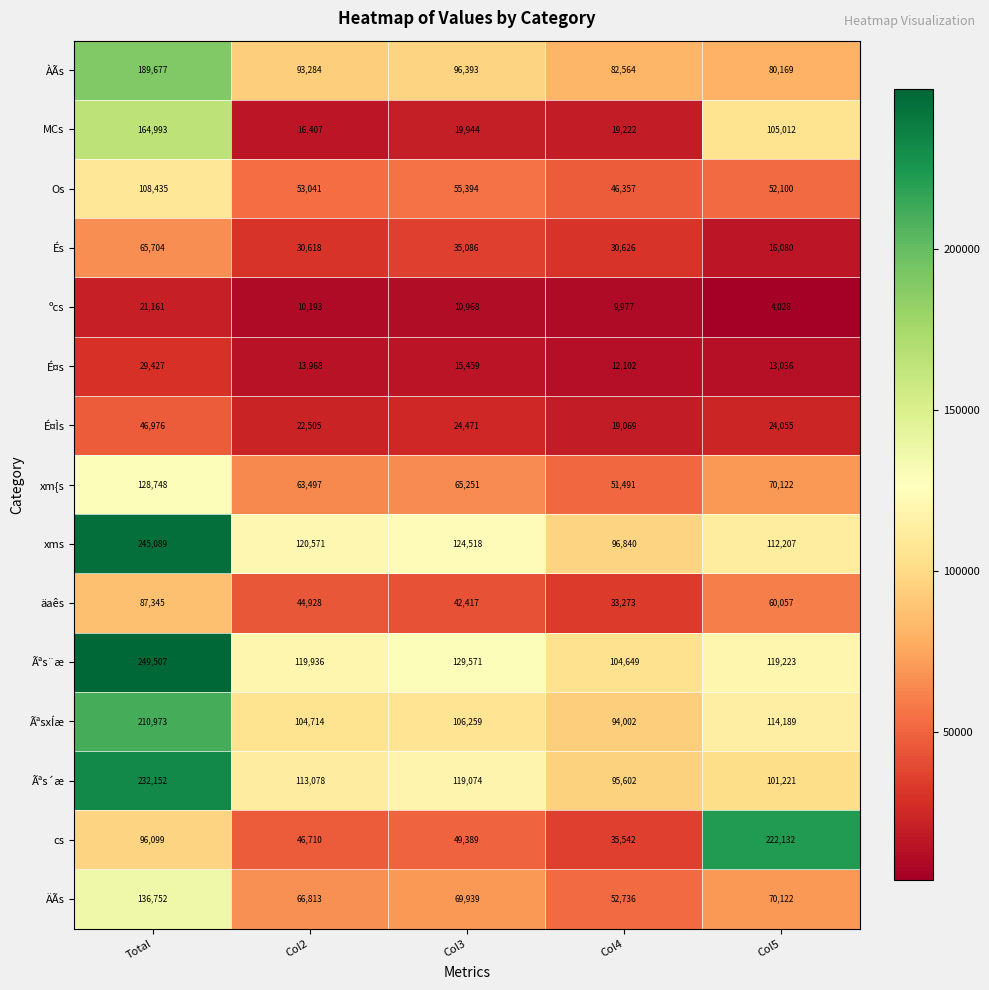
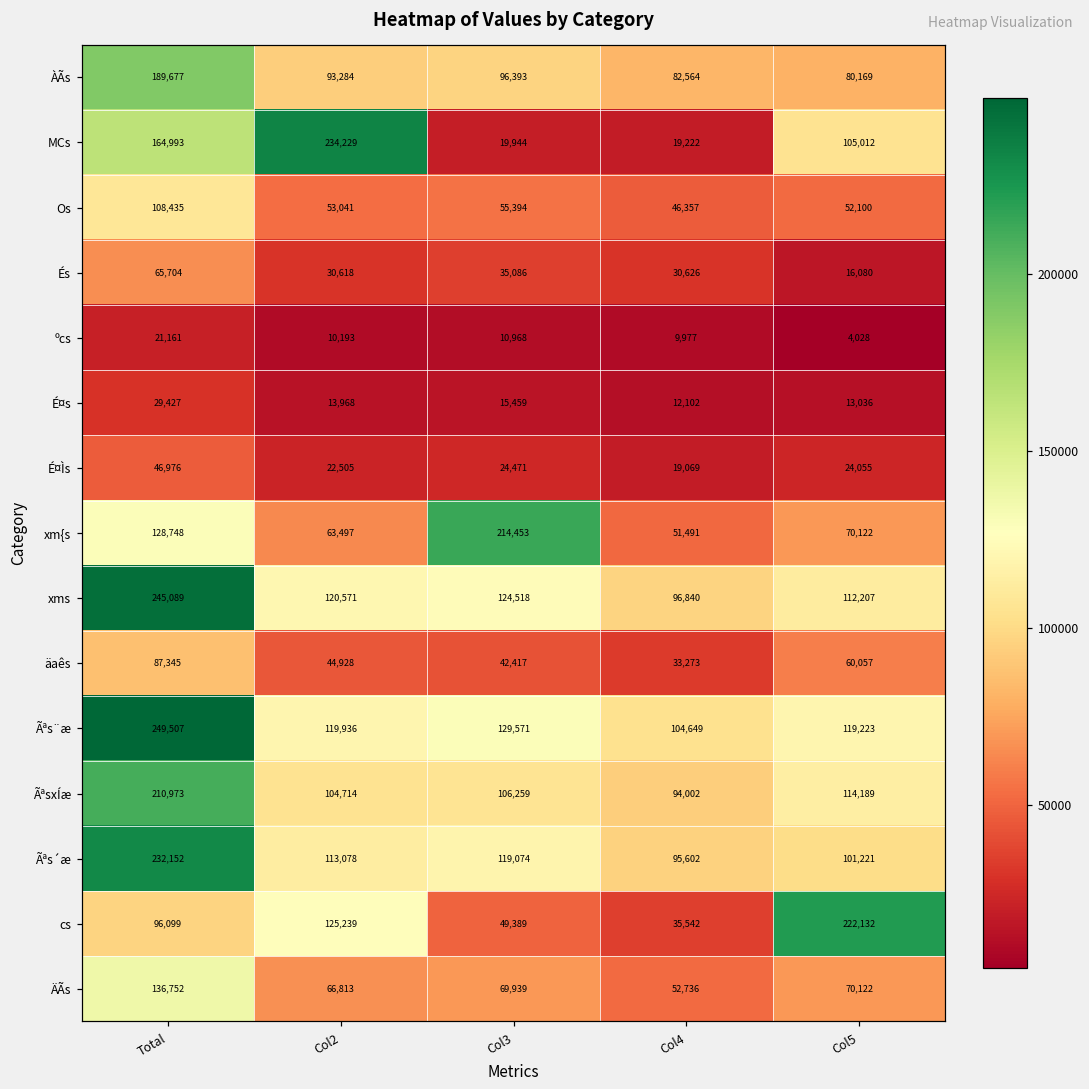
MCs, Col2: 16,407 -> 234,229
xm{s, Col3: 65,251 -> 214,453
cs, Col2: 46,710 -> 125,239
